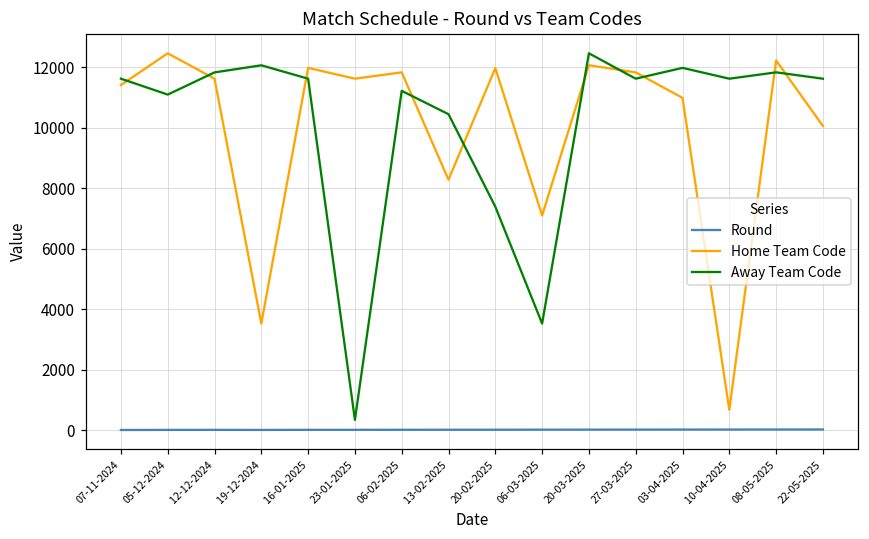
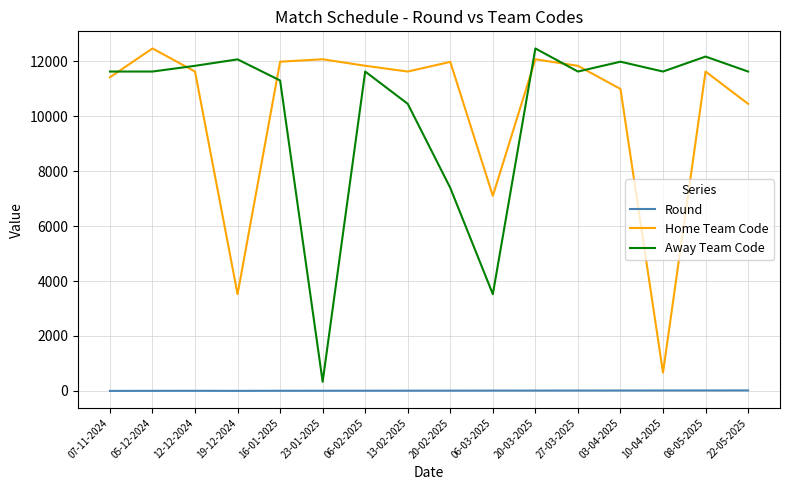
Away Team Code, 05-12-2024: 11100 -> 11600
Away Team Code, 16-01-2025: 11600 -> 11300
Home Team Code, 23-01-2025: 11600 -> 12100
Away Team Code, 06-02-2025: 11200 -> 11600
Home Team Code, 13-02-2025: 8300 -> 11600
Home Team Code, 08-05-2025: 12200 -> 11600
Away Team Code, 08-05-2025: 11800 -> 12200
Home Team Code, 22-05-2025: 10100 -> 10400
